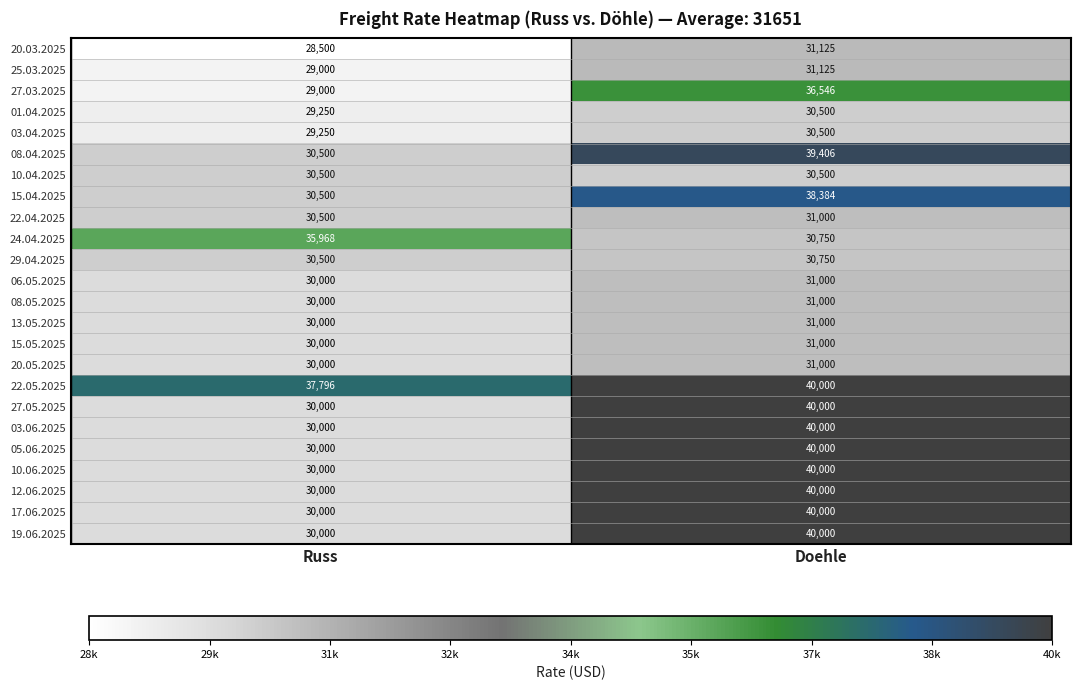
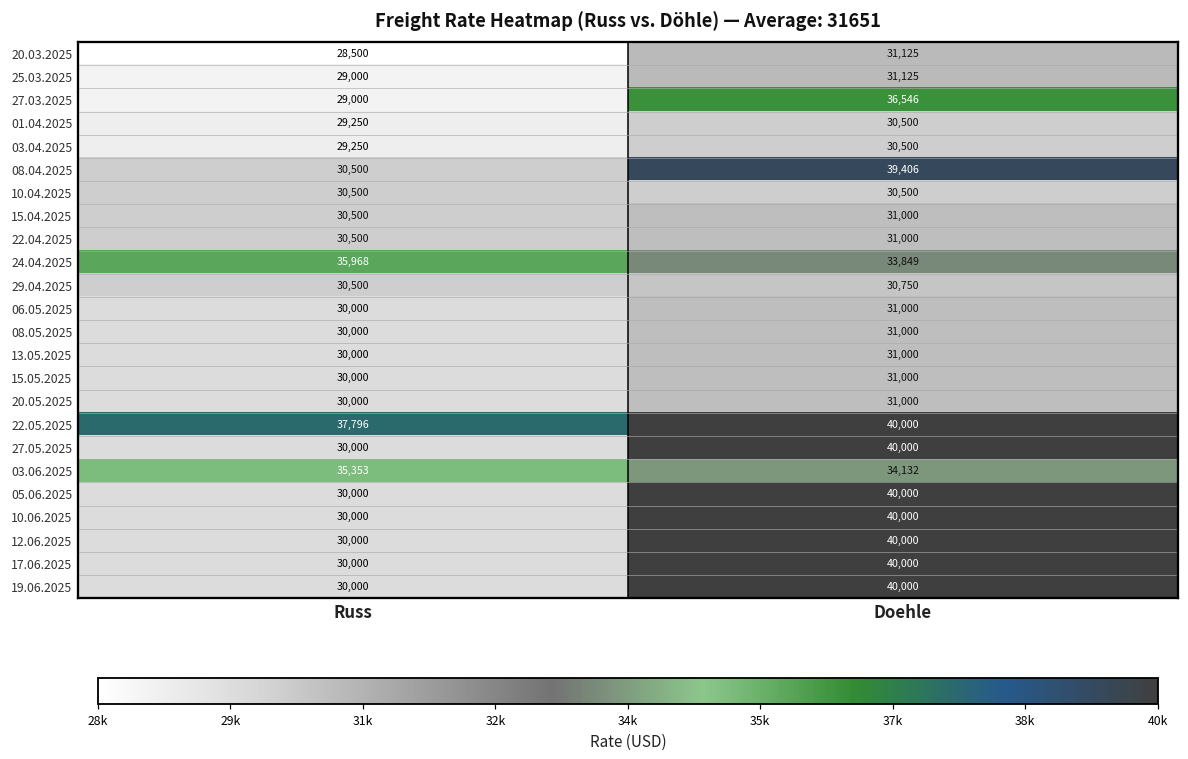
15.04.2025, Doehle: 38,384 -> 31,000
24.04.2025, Doehle: 30,750 -> 33,849
03.06.2025, Russ: 30,000 -> 35,353
03.06.2025, Doehle: 40,000 -> 34,132
